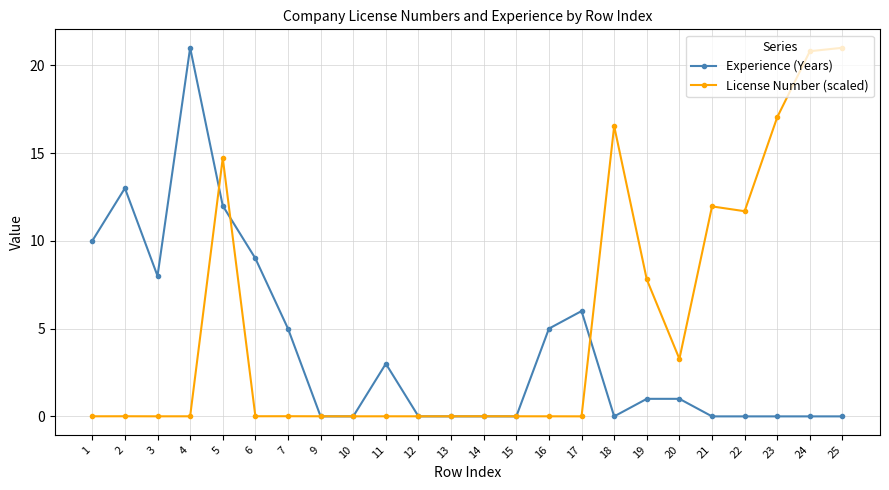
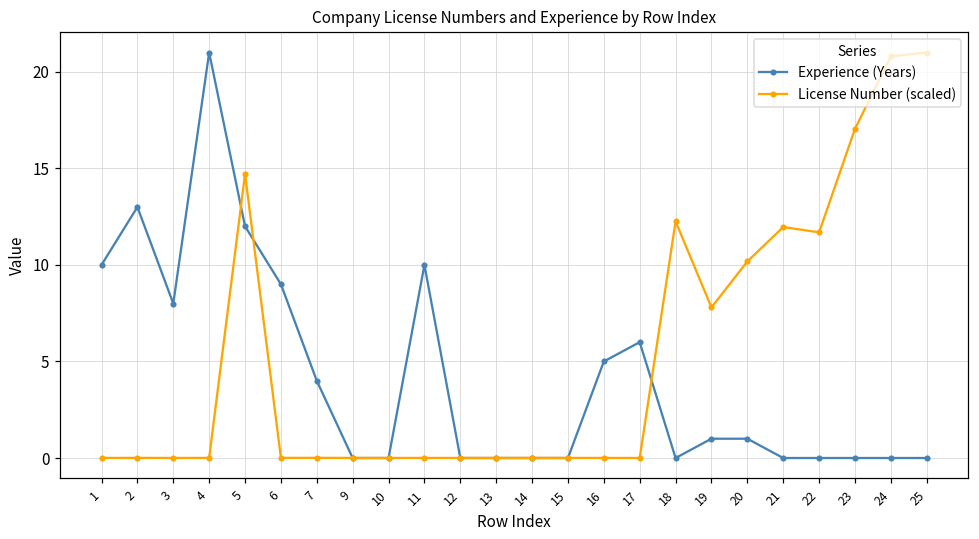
Experience (Years), 7: 5 -> 4
Experience (Years), 11: 3 -> 10
License Number (scaled), 18: 16.5 -> 12.3
License Number (scaled), 20: 3.3 -> 10.2
